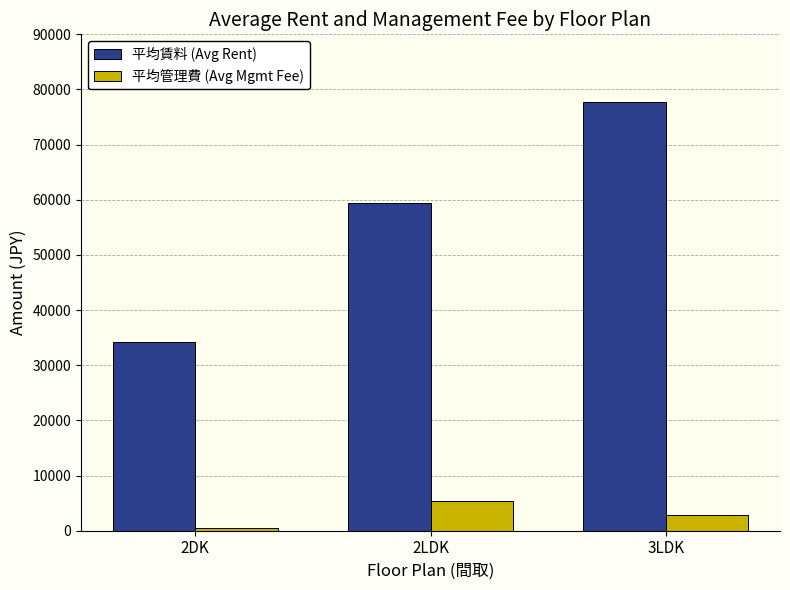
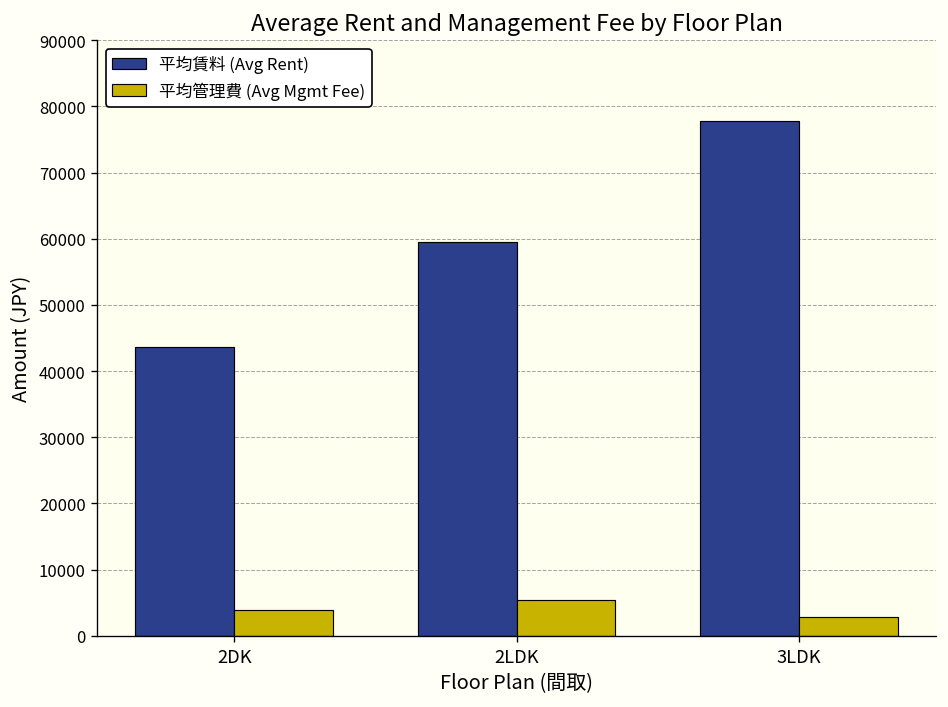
平均賃料 (Avg Rent), 2DK: 34000 -> 44000
平均管理費 (Avg Mgmt Fee), 2DK: 1000 -> 4000
